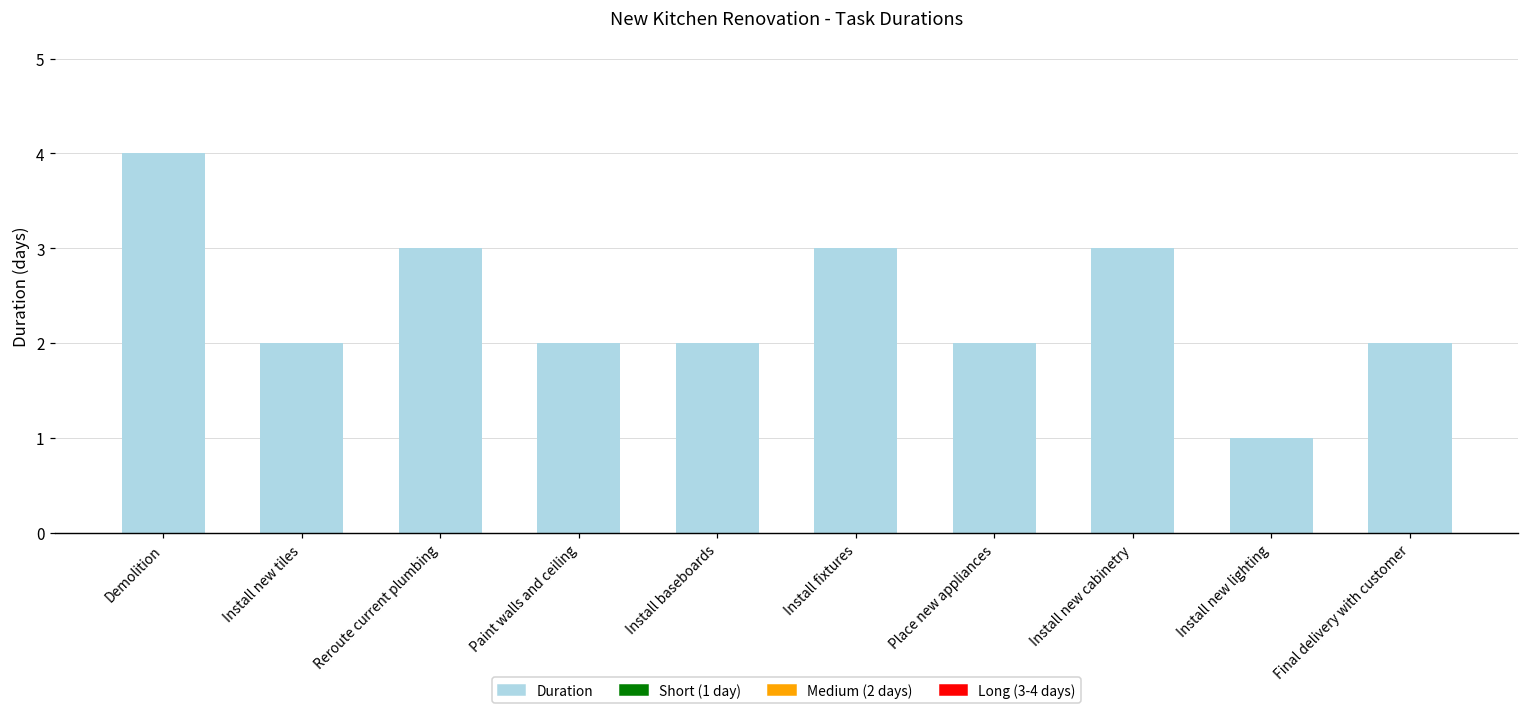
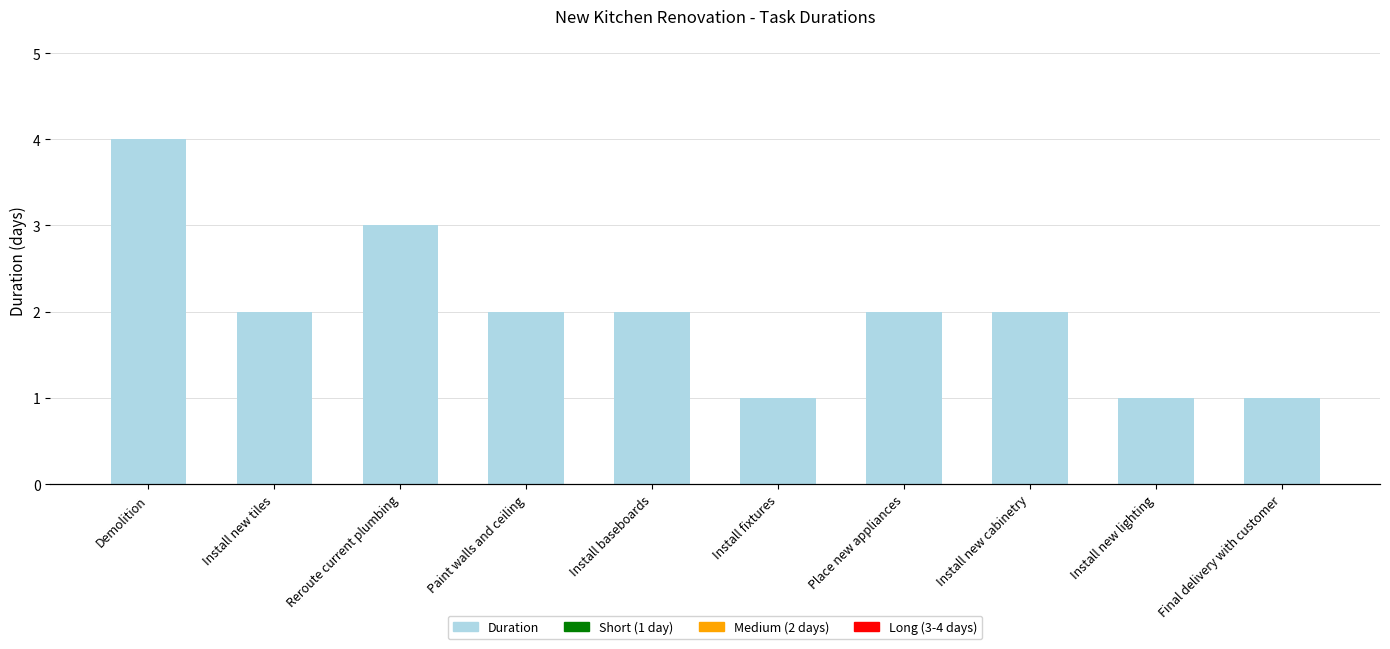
Install fixtures: 3 -> 1
Install new cabinetry: 3 -> 2
Final delivery with customer: 2 -> 1
